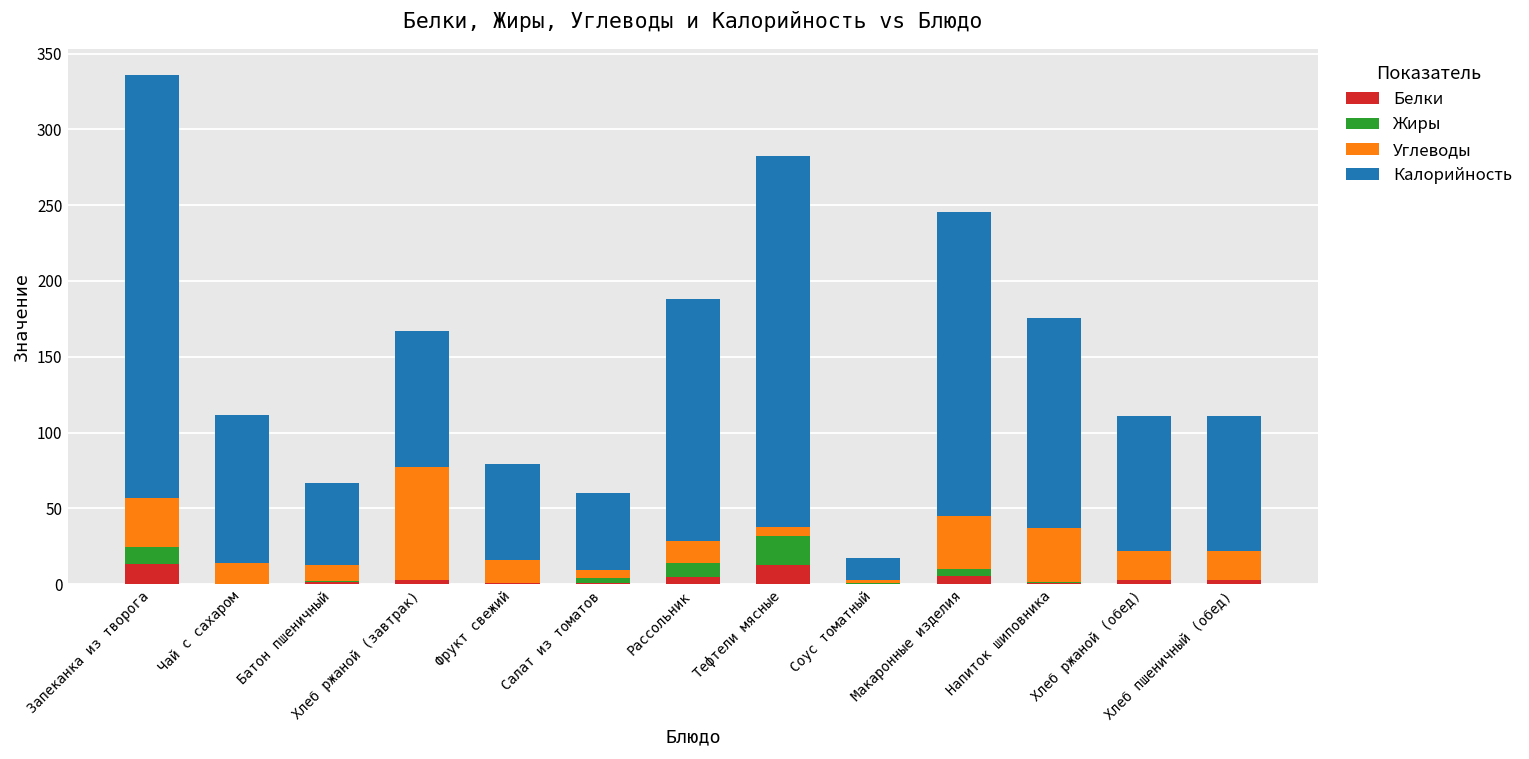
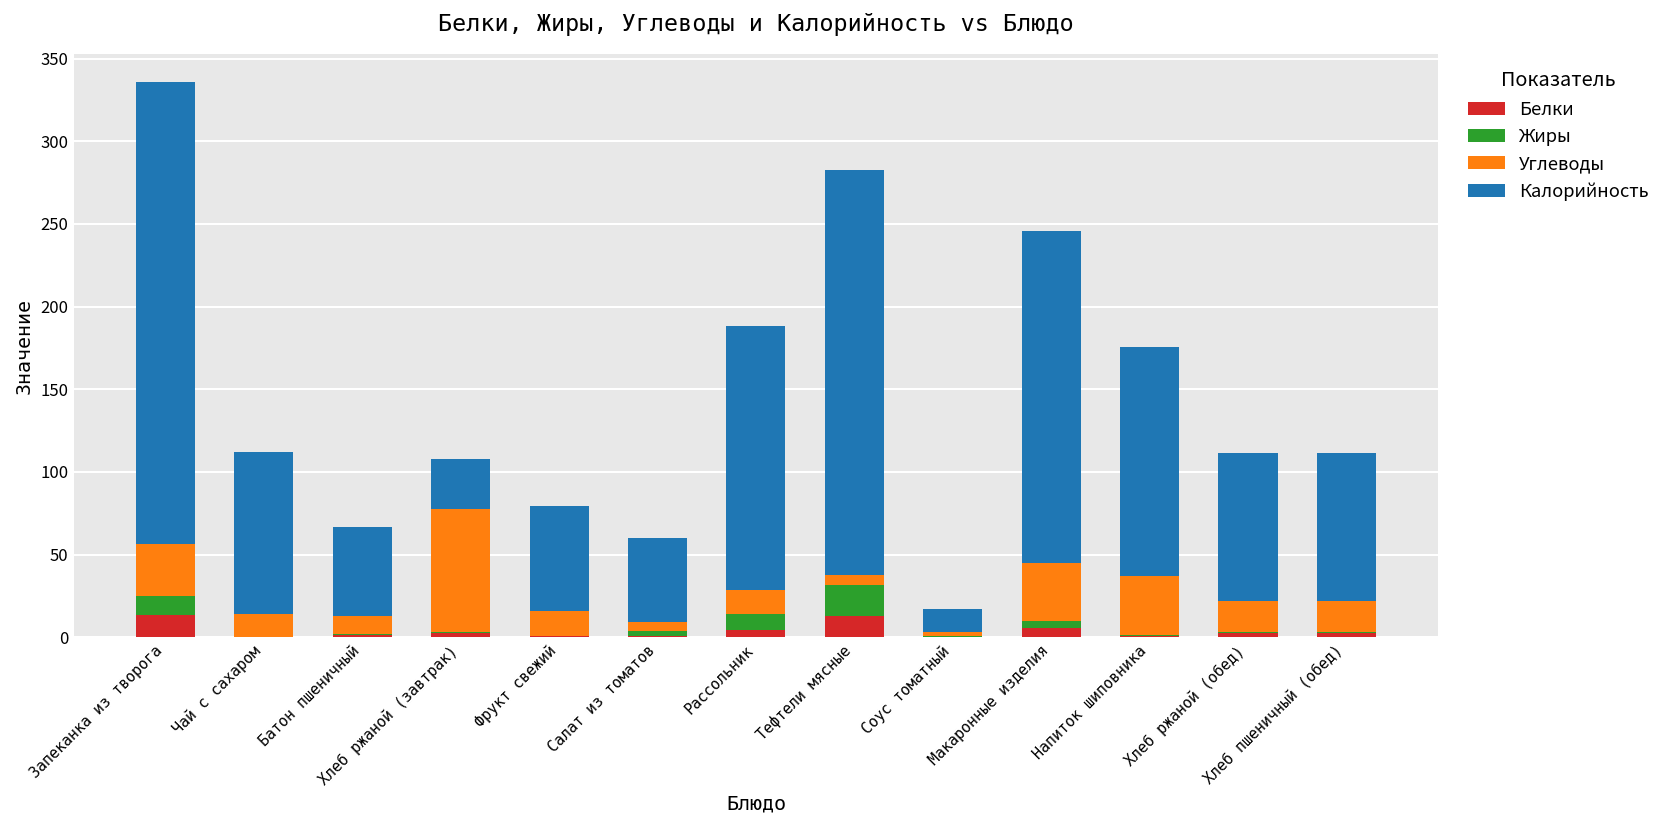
Калорийность, Хлеб ржаной (завтрак): 90 -> 30
